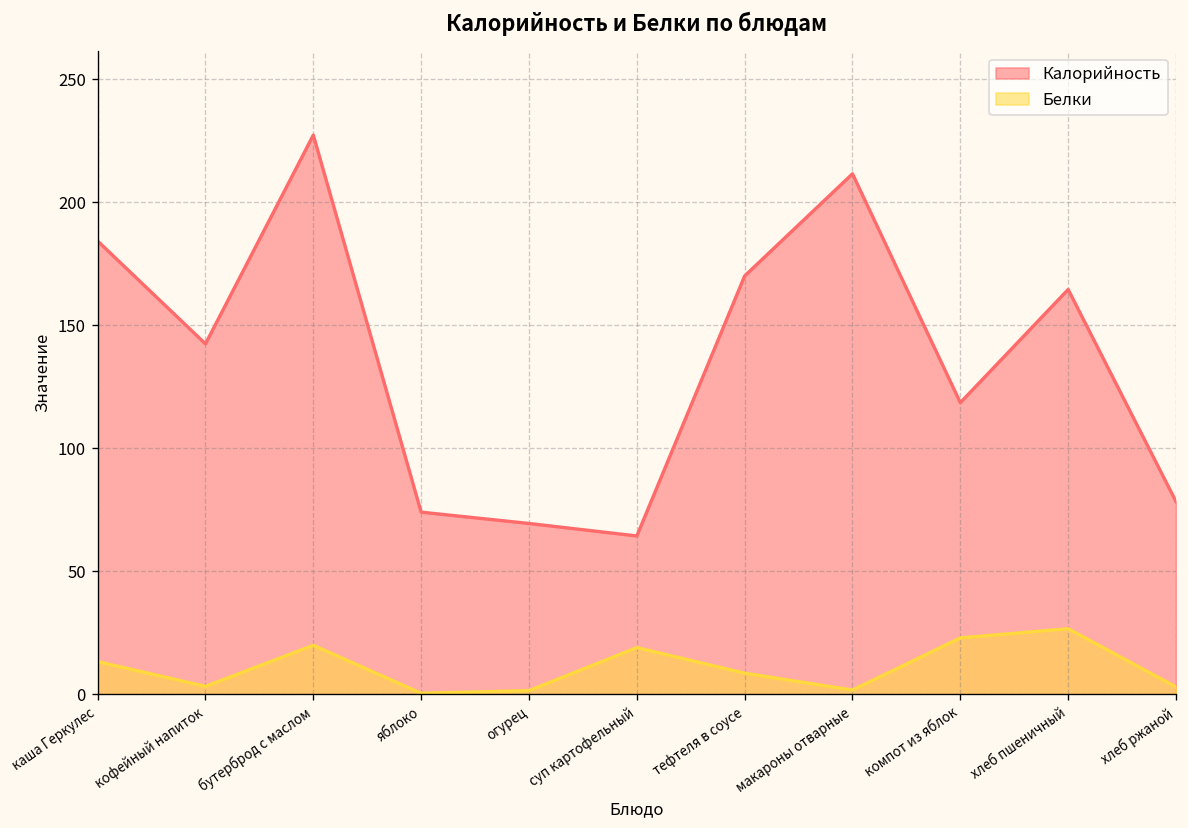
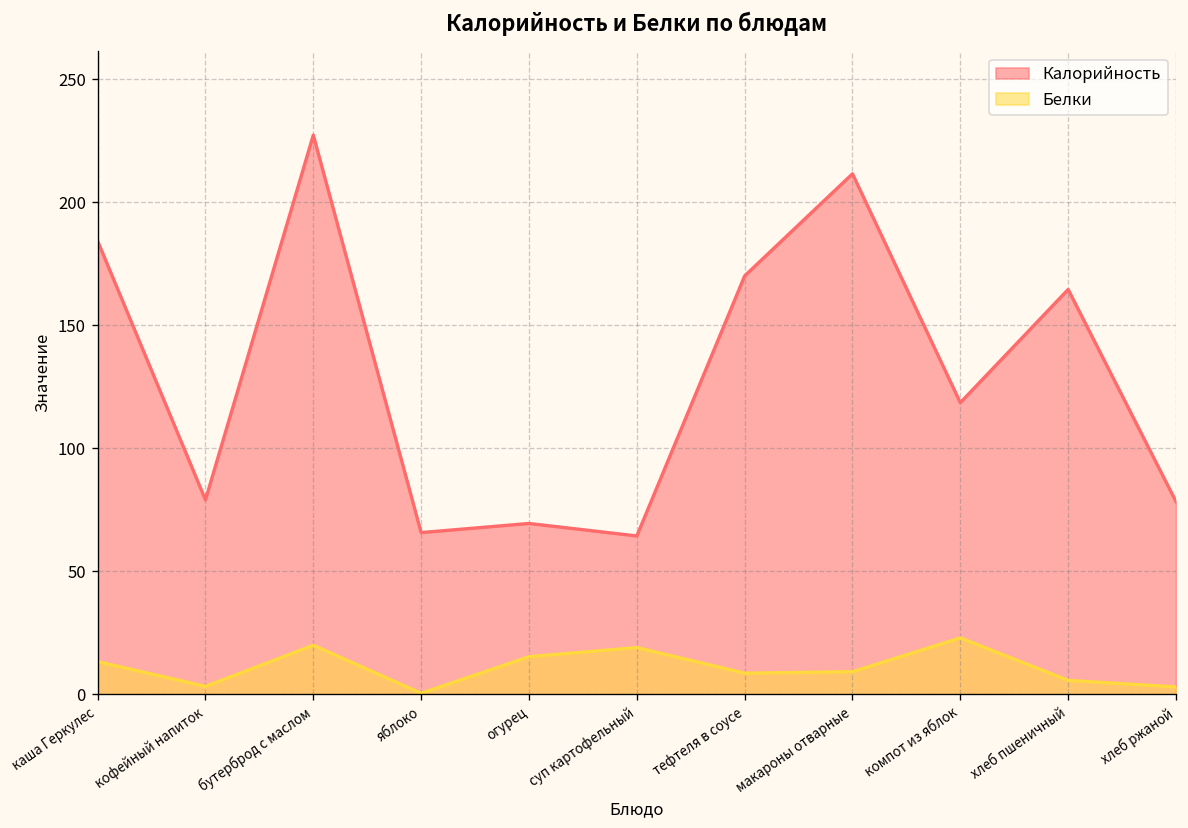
Калорийность, кофейный напиток: 142 -> 79
Калорийность, яблоко: 74 -> 66
Белки, огурец: 1 -> 15
Белки, макароны отварные: 2 -> 9
Белки, хлеб пшеничный: 27 -> 6
